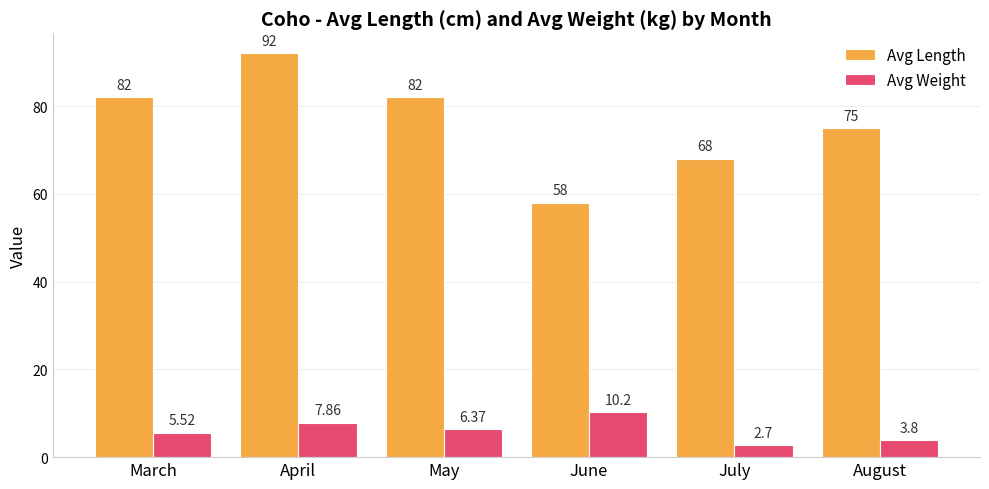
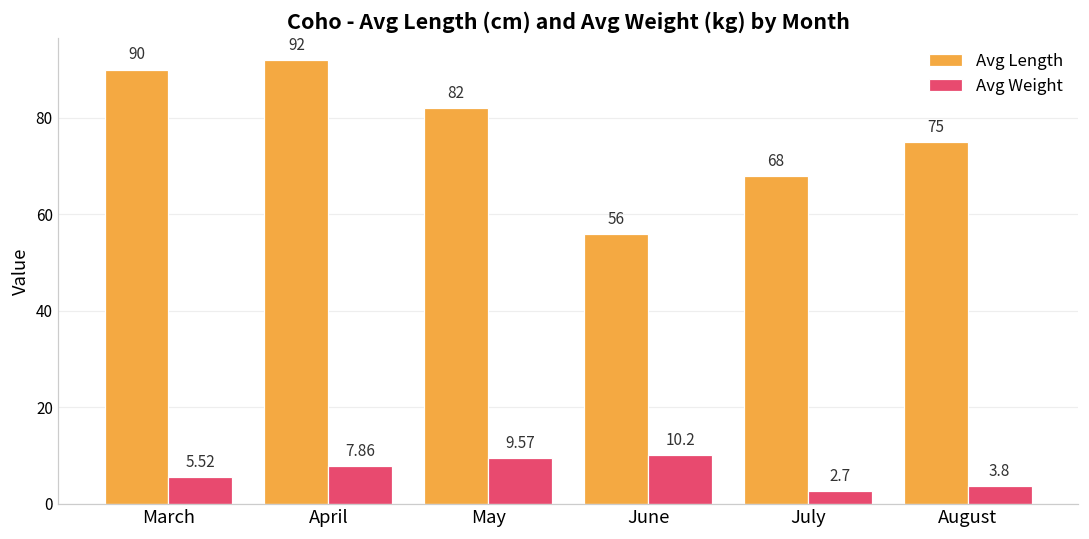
Avg Length, March: 82 -> 90
Avg Weight, May: 6.37 -> 9.57
Avg Length, June: 58 -> 56
